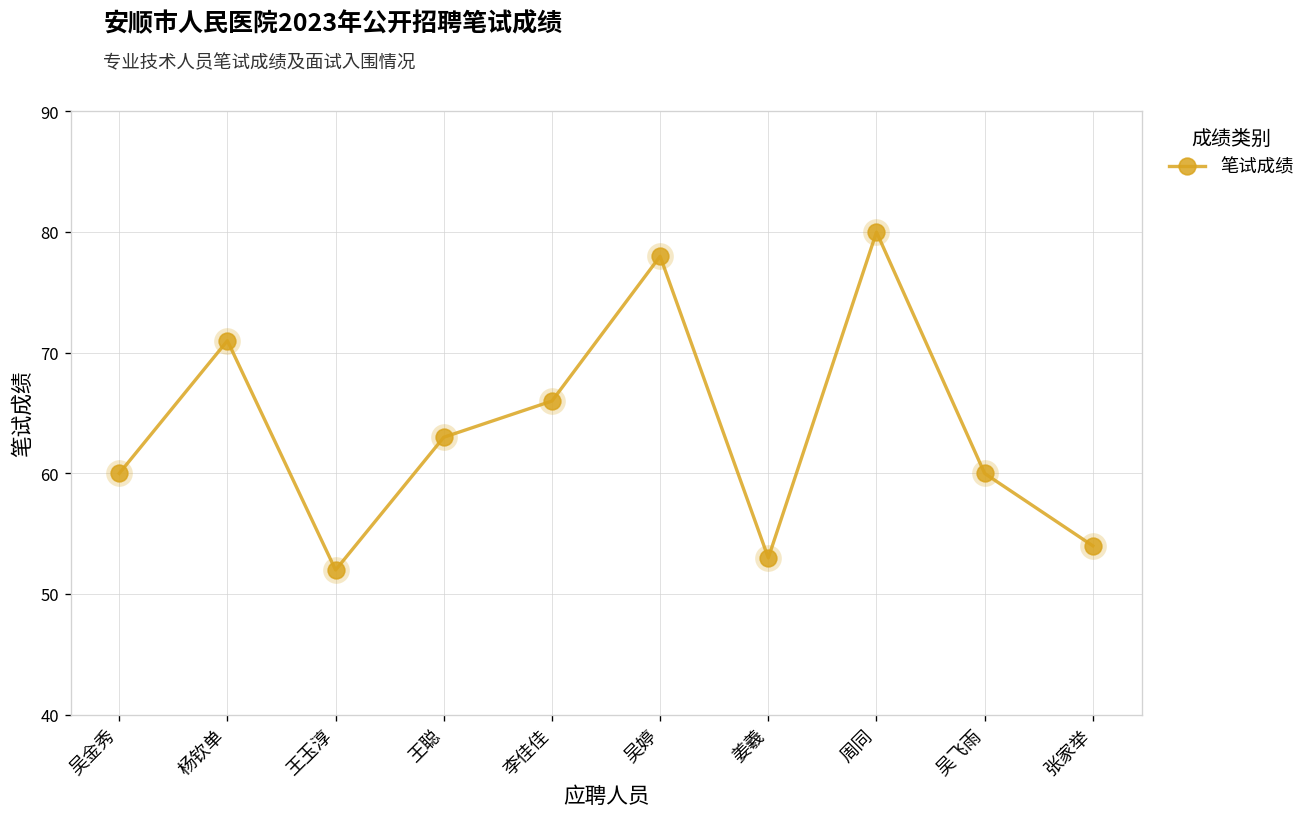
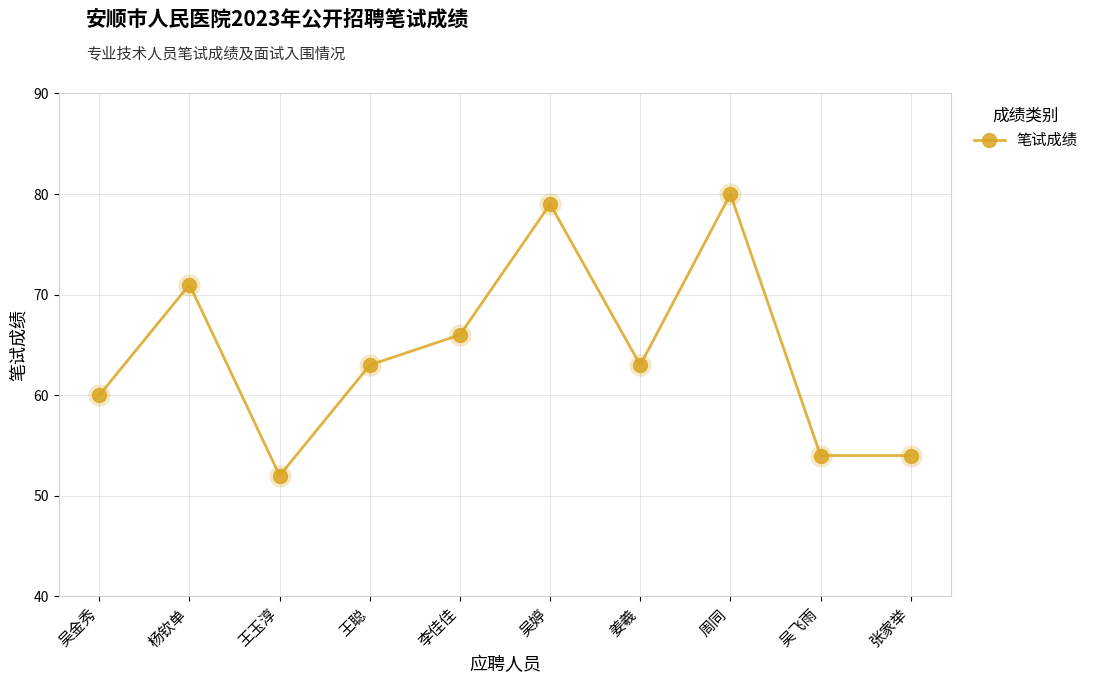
吴婷: 78 -> 79
姜羲: 53 -> 63
吴飞雨: 60 -> 54
